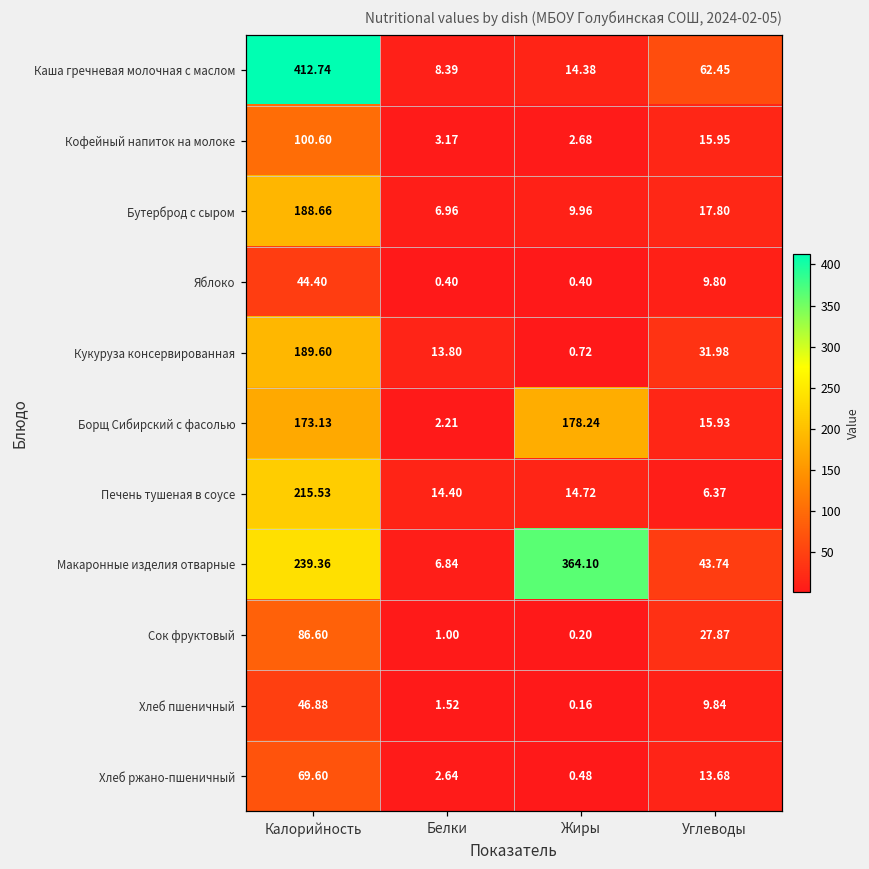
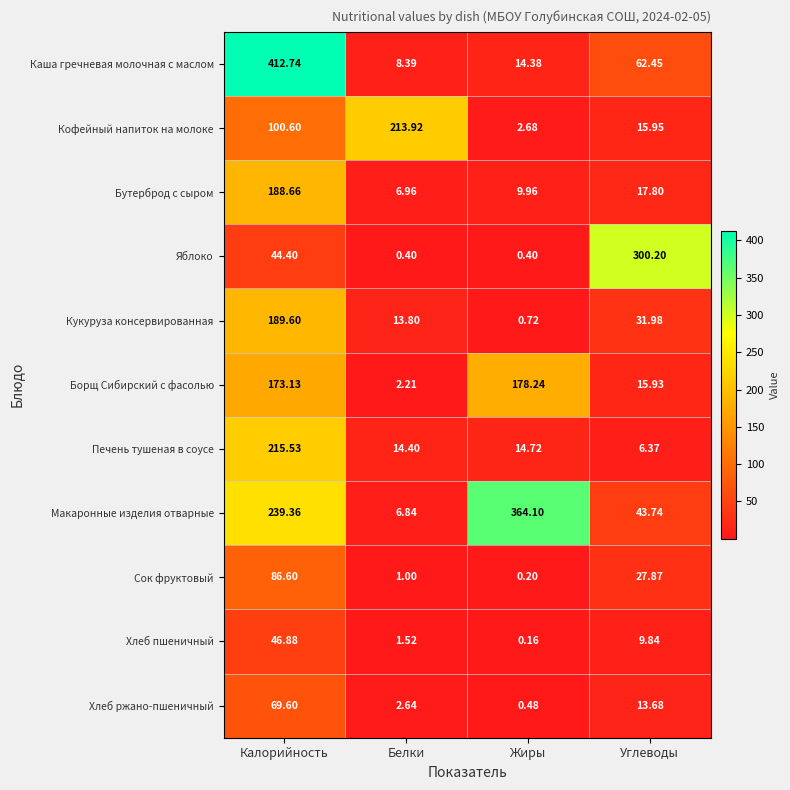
Кофейный напиток на молоке, Белки: 3.17 -> 213.92
Яблоко, Углеводы: 9.80 -> 300.20
